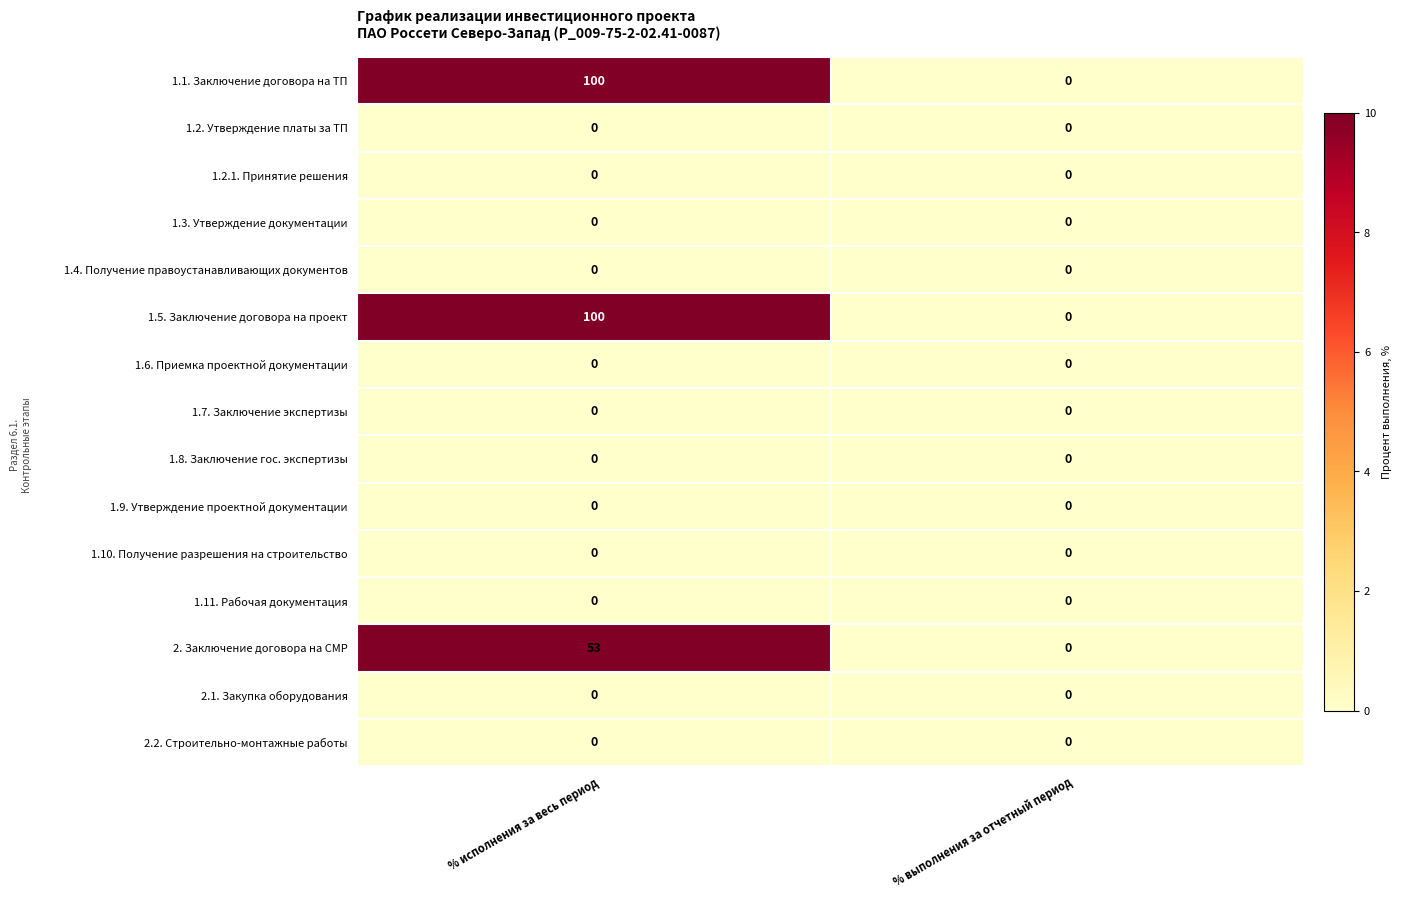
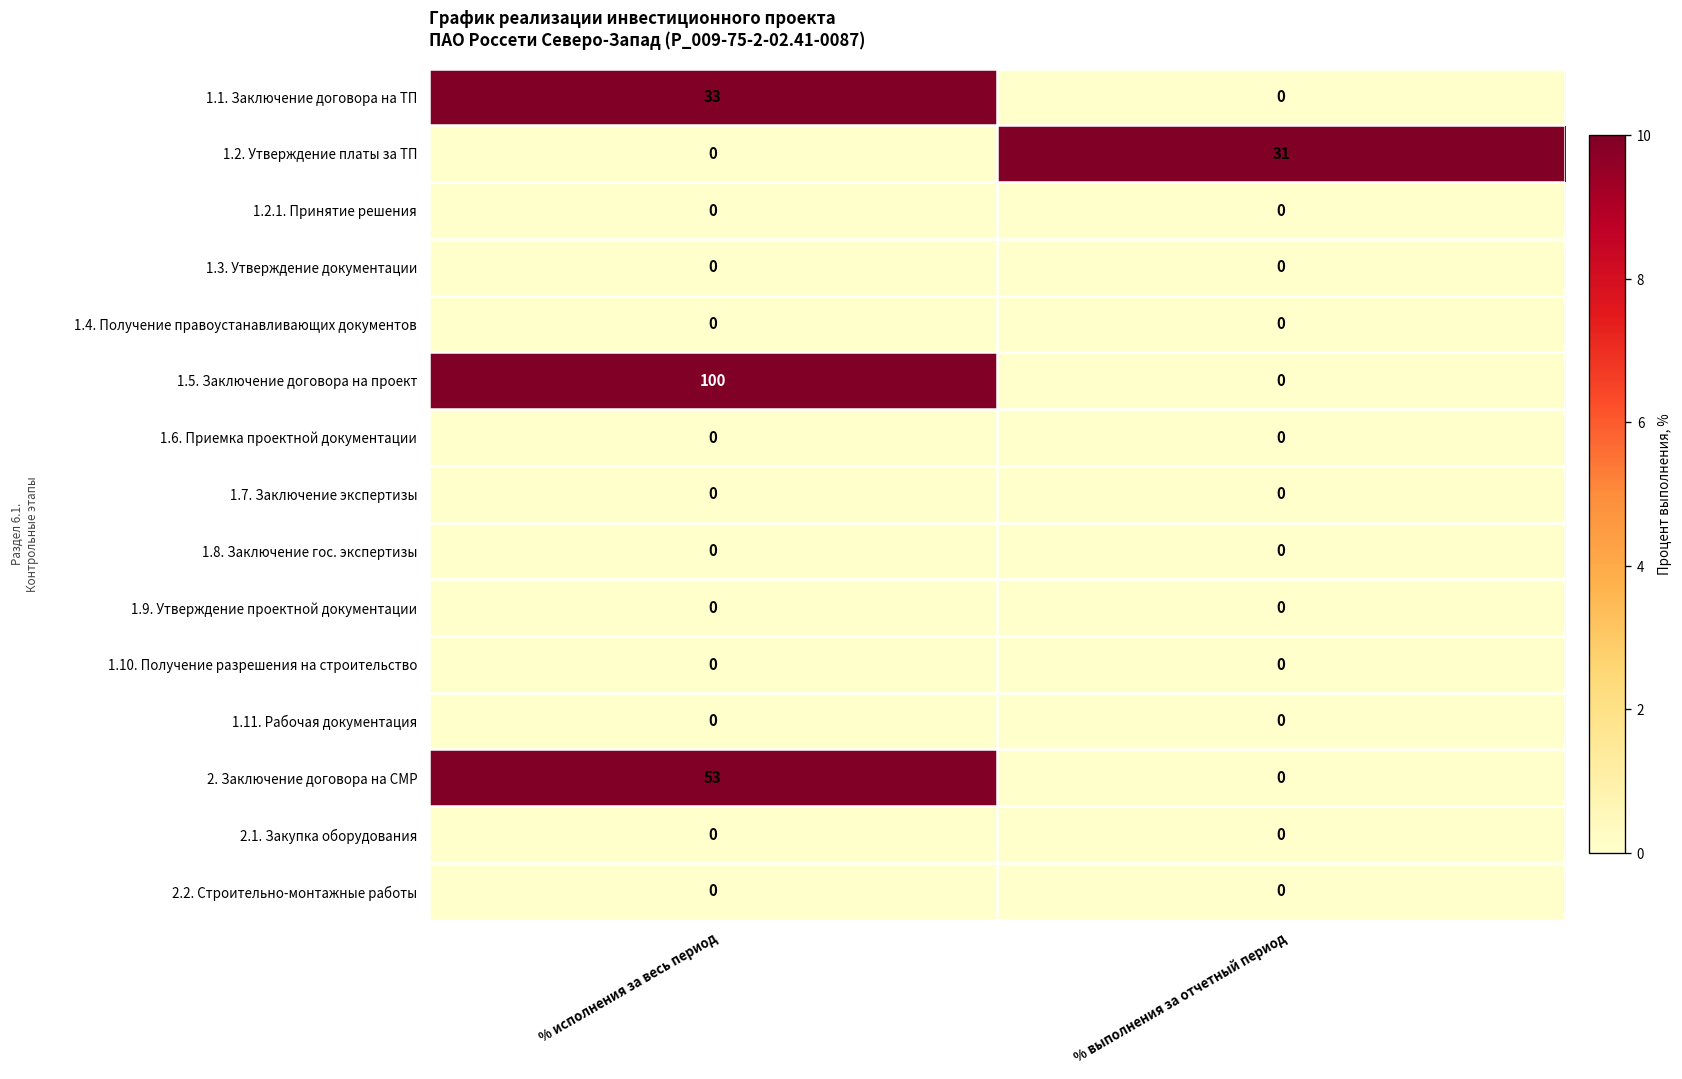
1.1. Заключение договора на ТП, % исполнения за весь период: 100 -> 33
1.2. Утверждение платы за ТП, % выполнения за отчетный период: 0 -> 31
